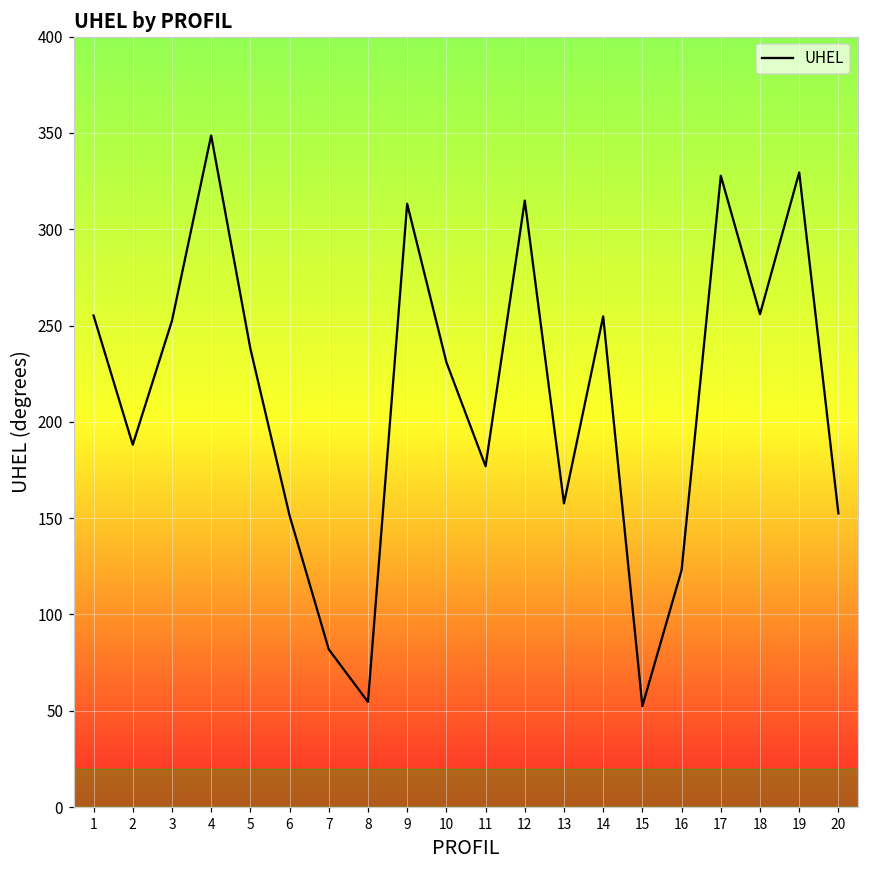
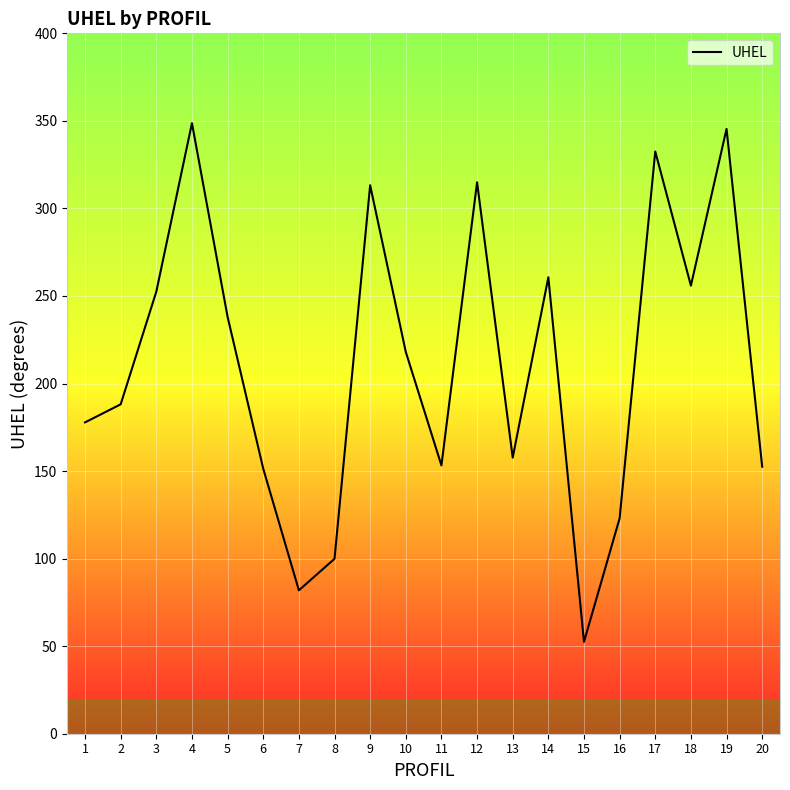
1: 255 -> 178
8: 55 -> 100
10: 231 -> 218
11: 177 -> 153
14: 255 -> 261
17: 328 -> 333
19: 330 -> 345
